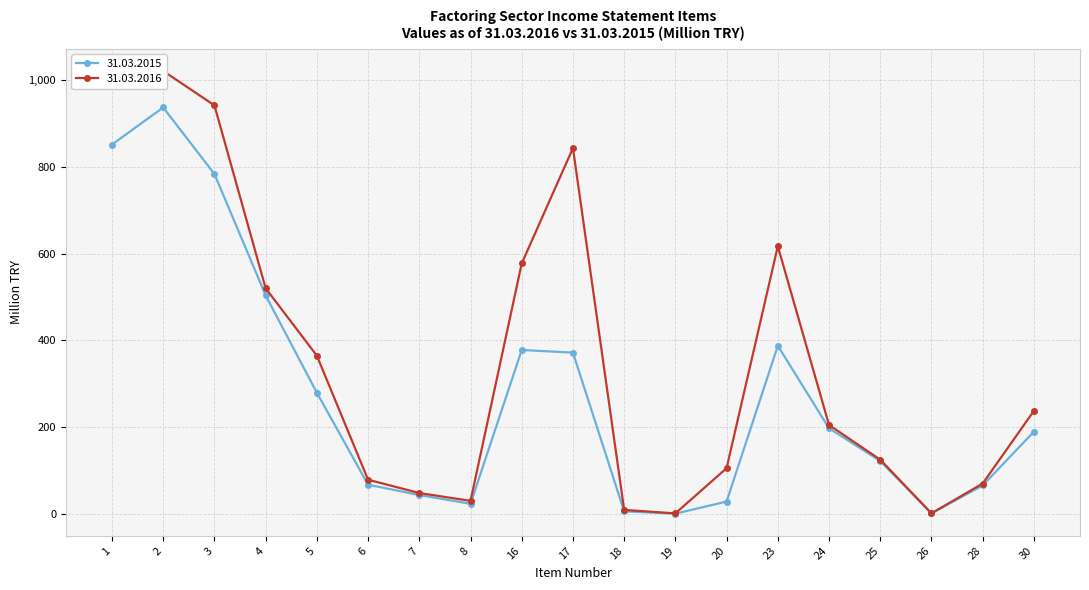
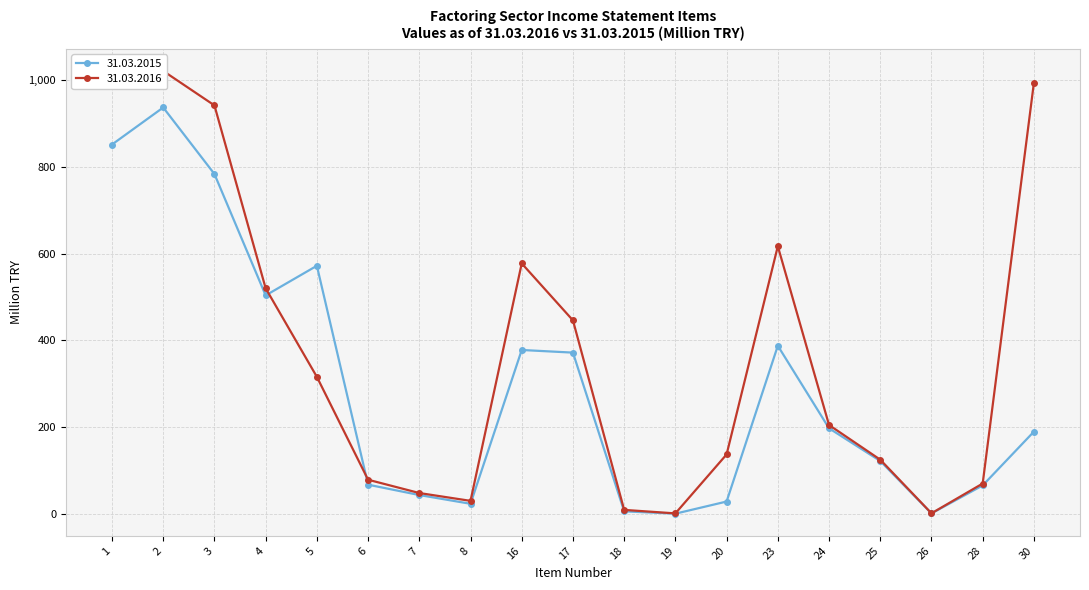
31.03.2015, 5: 280 -> 570
31.03.2016, 5: 360 -> 320
31.03.2016, 17: 840 -> 450
31.03.2016, 20: 110 -> 140
31.03.2016, 30: 240 -> 990
